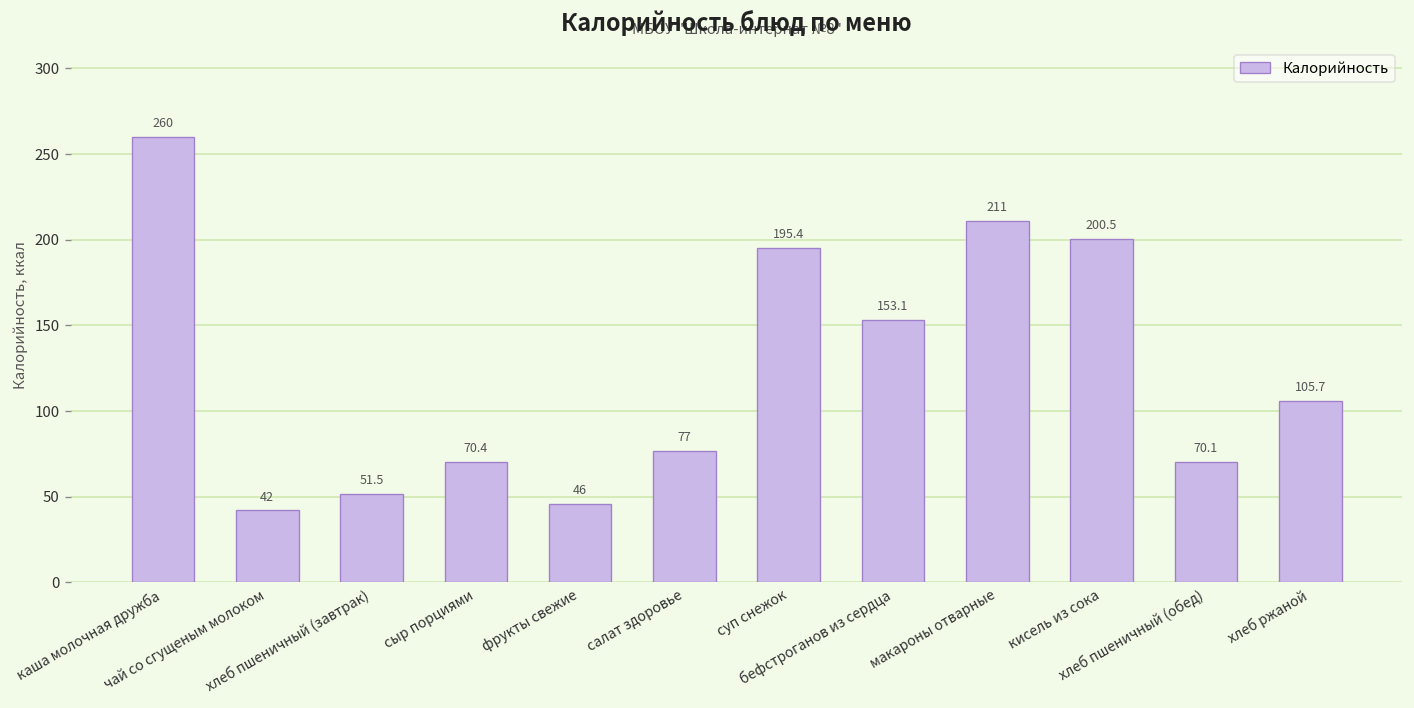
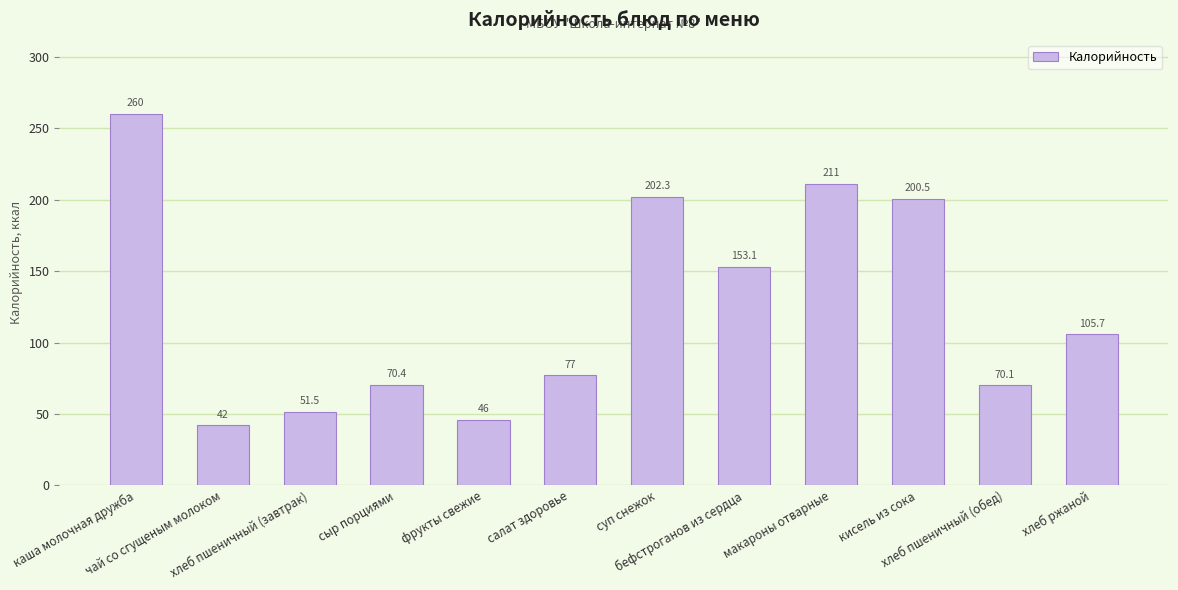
суп снежок: 195.4 -> 202.3
